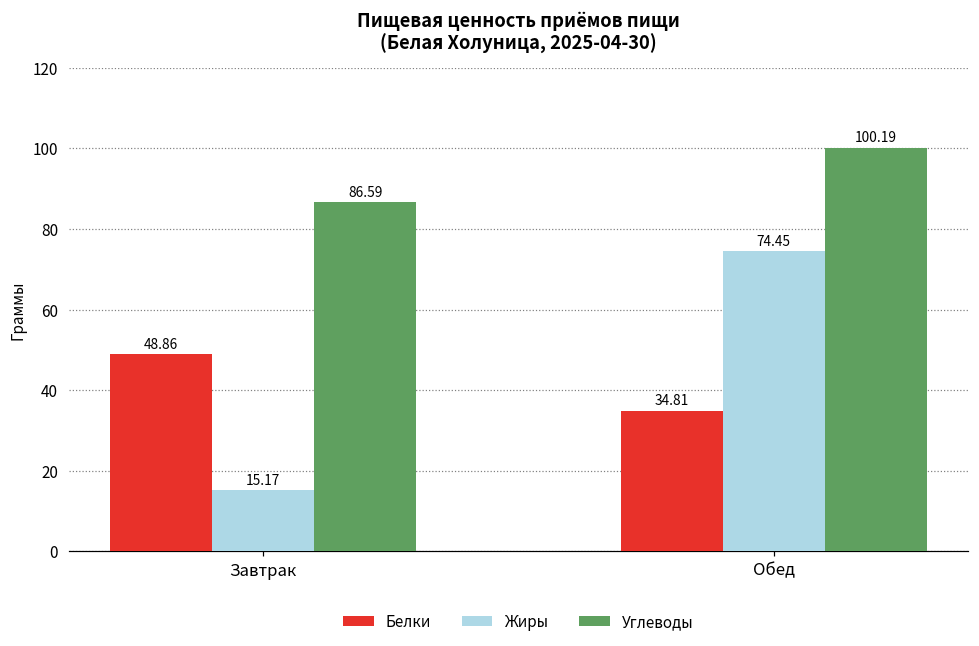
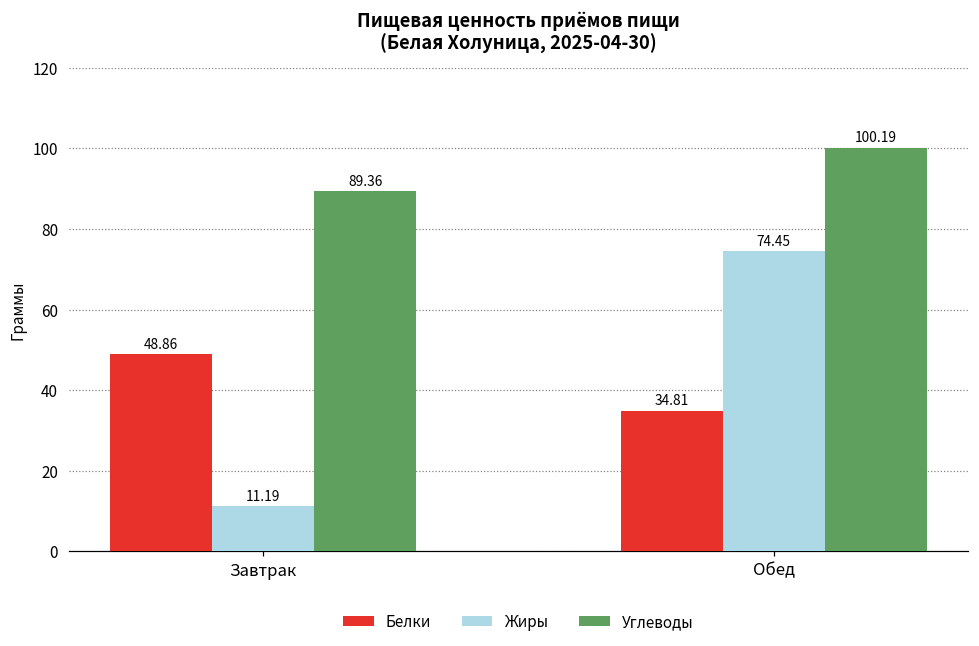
Жиры, Завтрак: 15.17 -> 11.19
Углеводы, Завтрак: 86.59 -> 89.36
